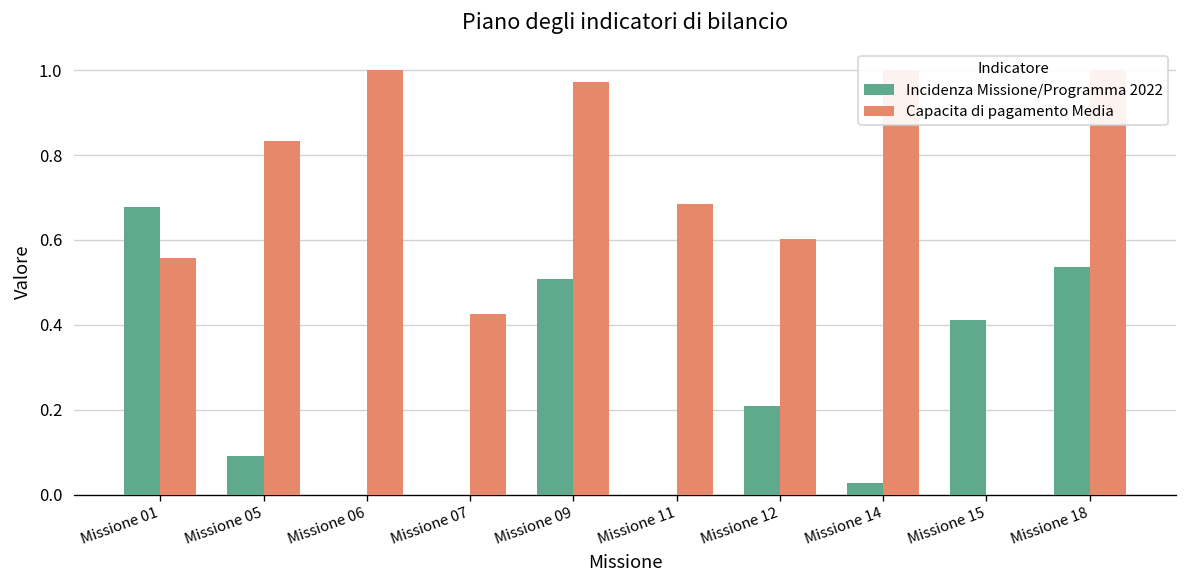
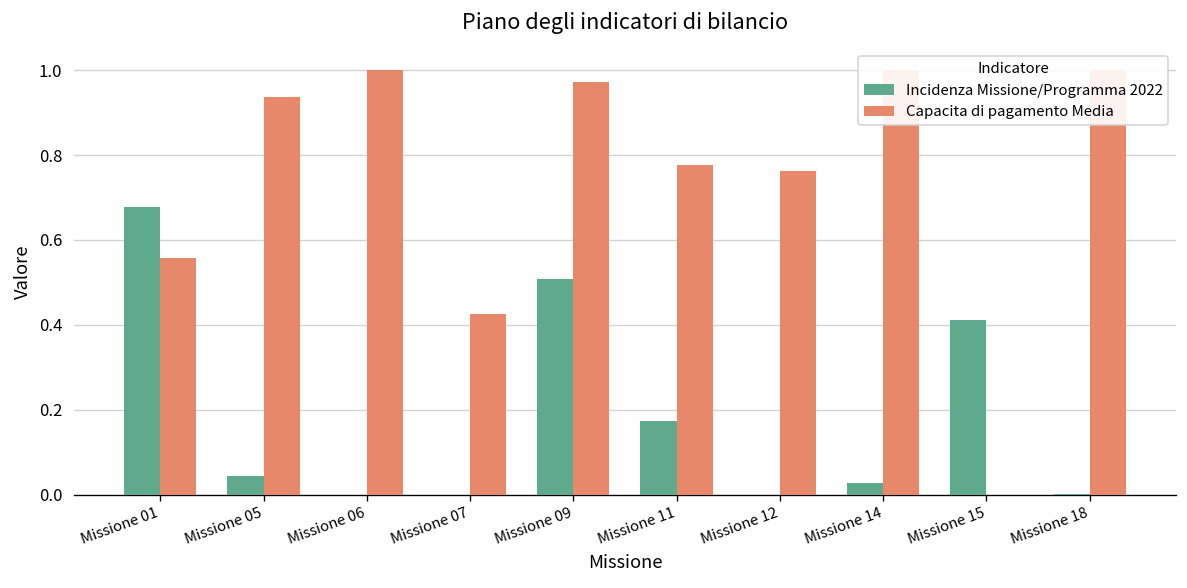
Incidenza Missione/Programma 2022, Missione 05: 0.09 -> 0.04
Capacita di pagamento Media, Missione 05: 0.83 -> 0.94
Incidenza Missione/Programma 2022, Missione 11: 0.00 -> 0.17
Capacita di pagamento Media, Missione 11: 0.69 -> 0.78
Incidenza Missione/Programma 2022, Missione 12: 0.21 -> 0.00
Capacita di pagamento Media, Missione 12: 0.60 -> 0.76
Incidenza Missione/Programma 2022, Missione 18: 0.54 -> 0.00
